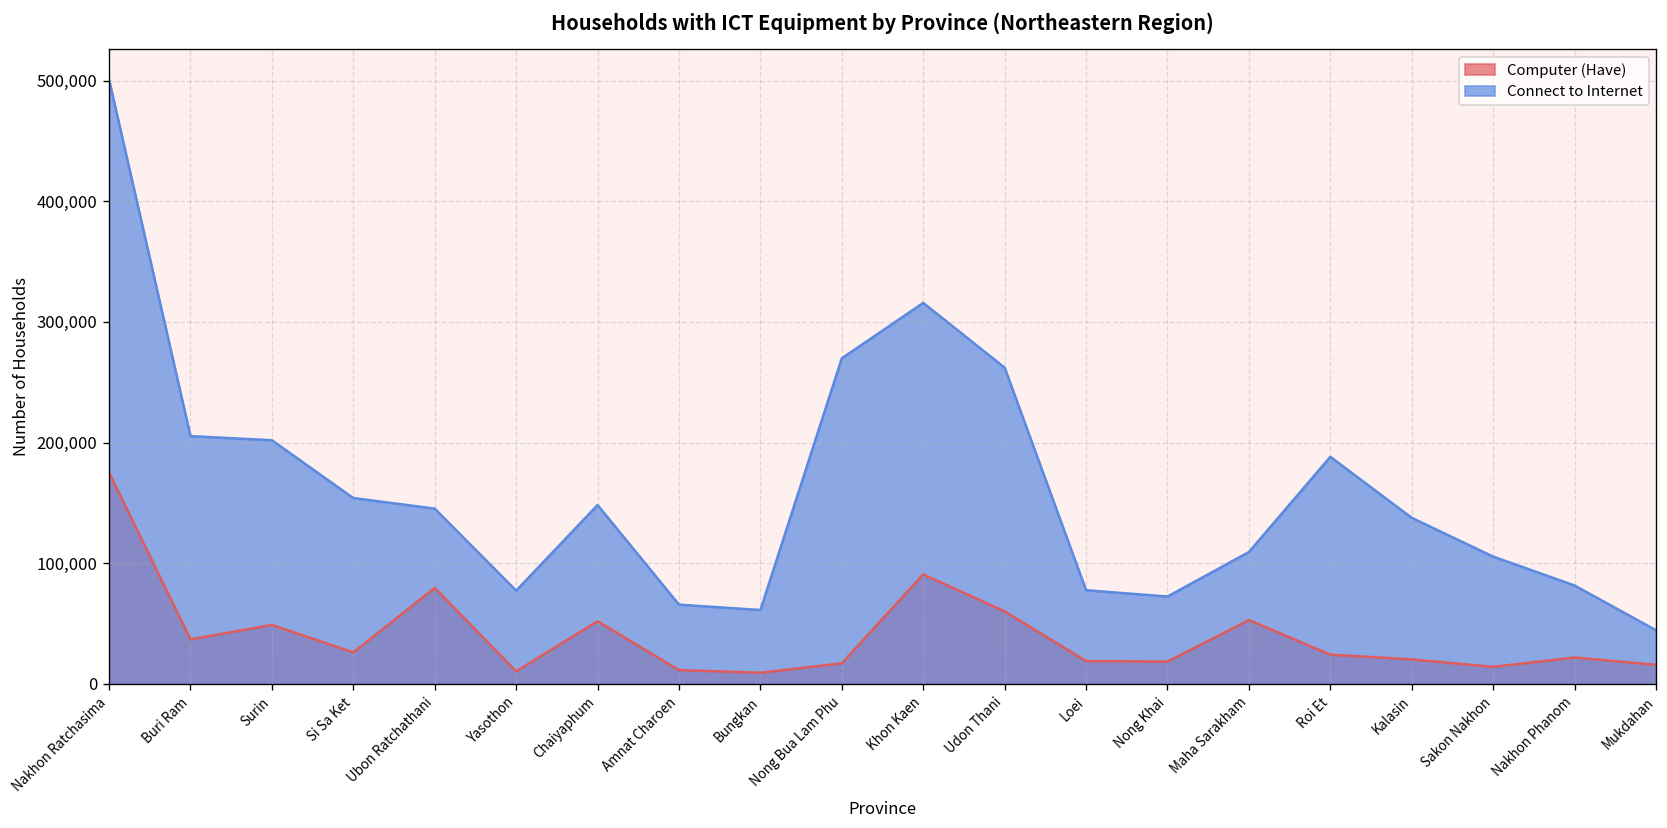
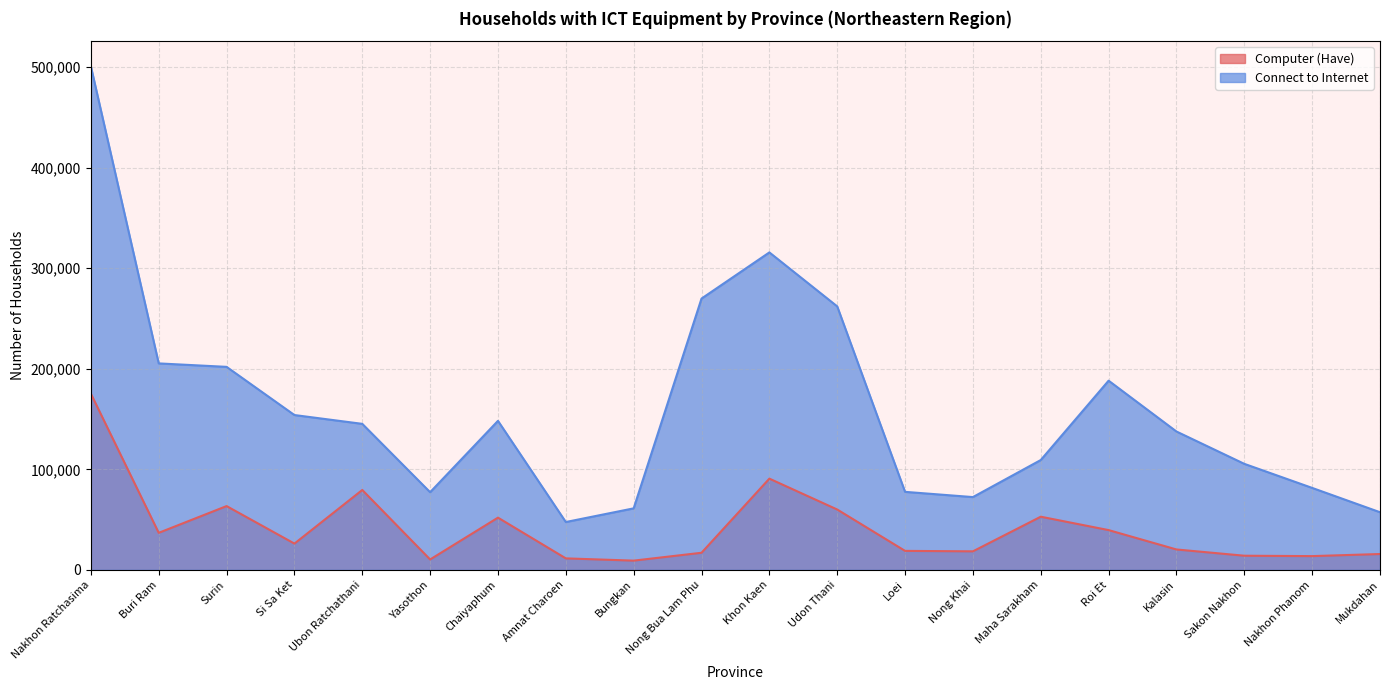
Computer (Have), Surin: 49,000 -> 63,000
Connect to Internet, Amnat Charoen: 66,000 -> 48,000
Computer (Have), Roi Et: 24,000 -> 40,000
Computer (Have), Nakhon Phanom: 22,000 -> 14,000
Connect to Internet, Mukdahan: 44,000 -> 57,000
